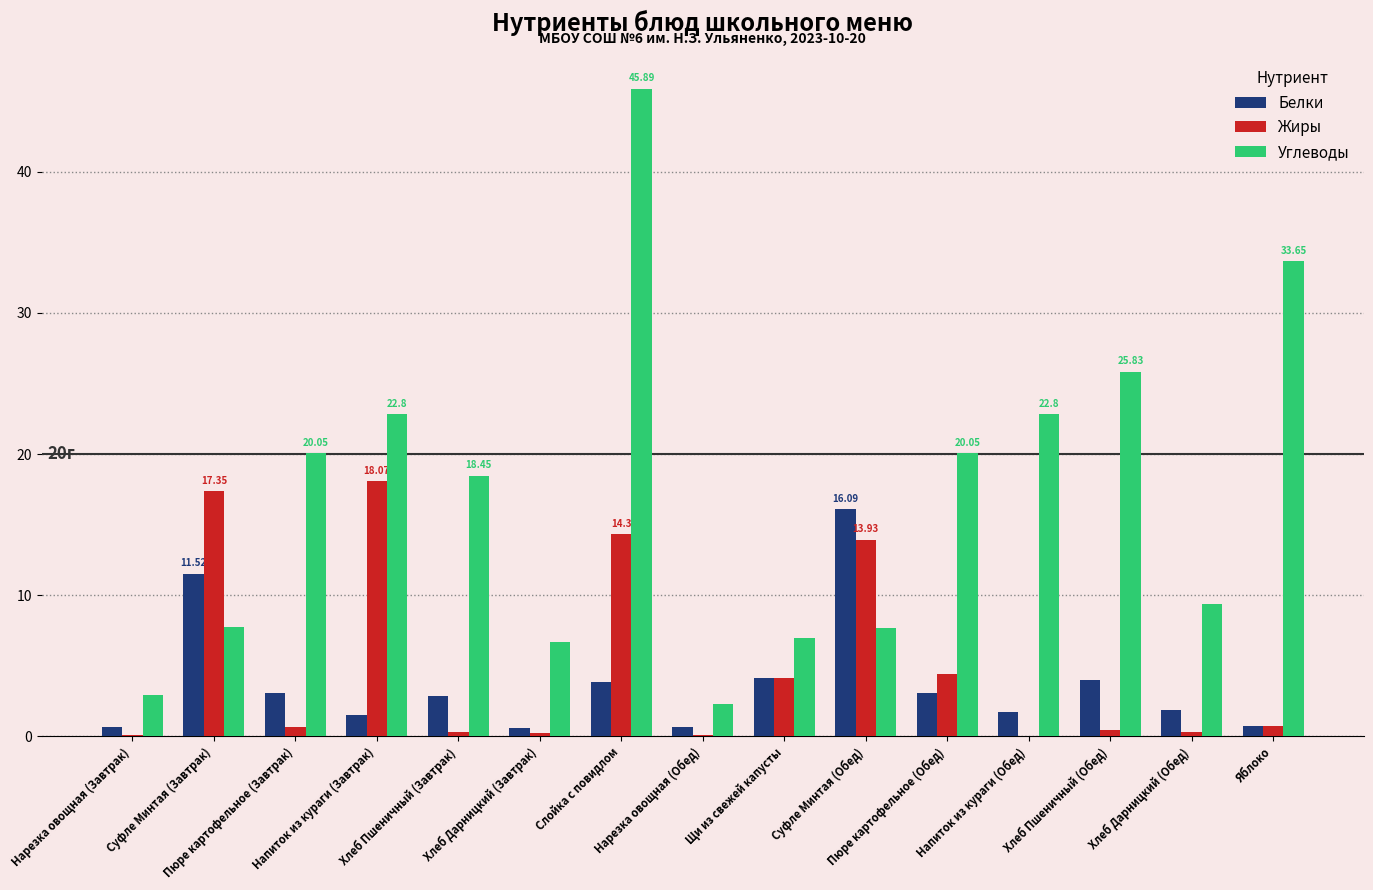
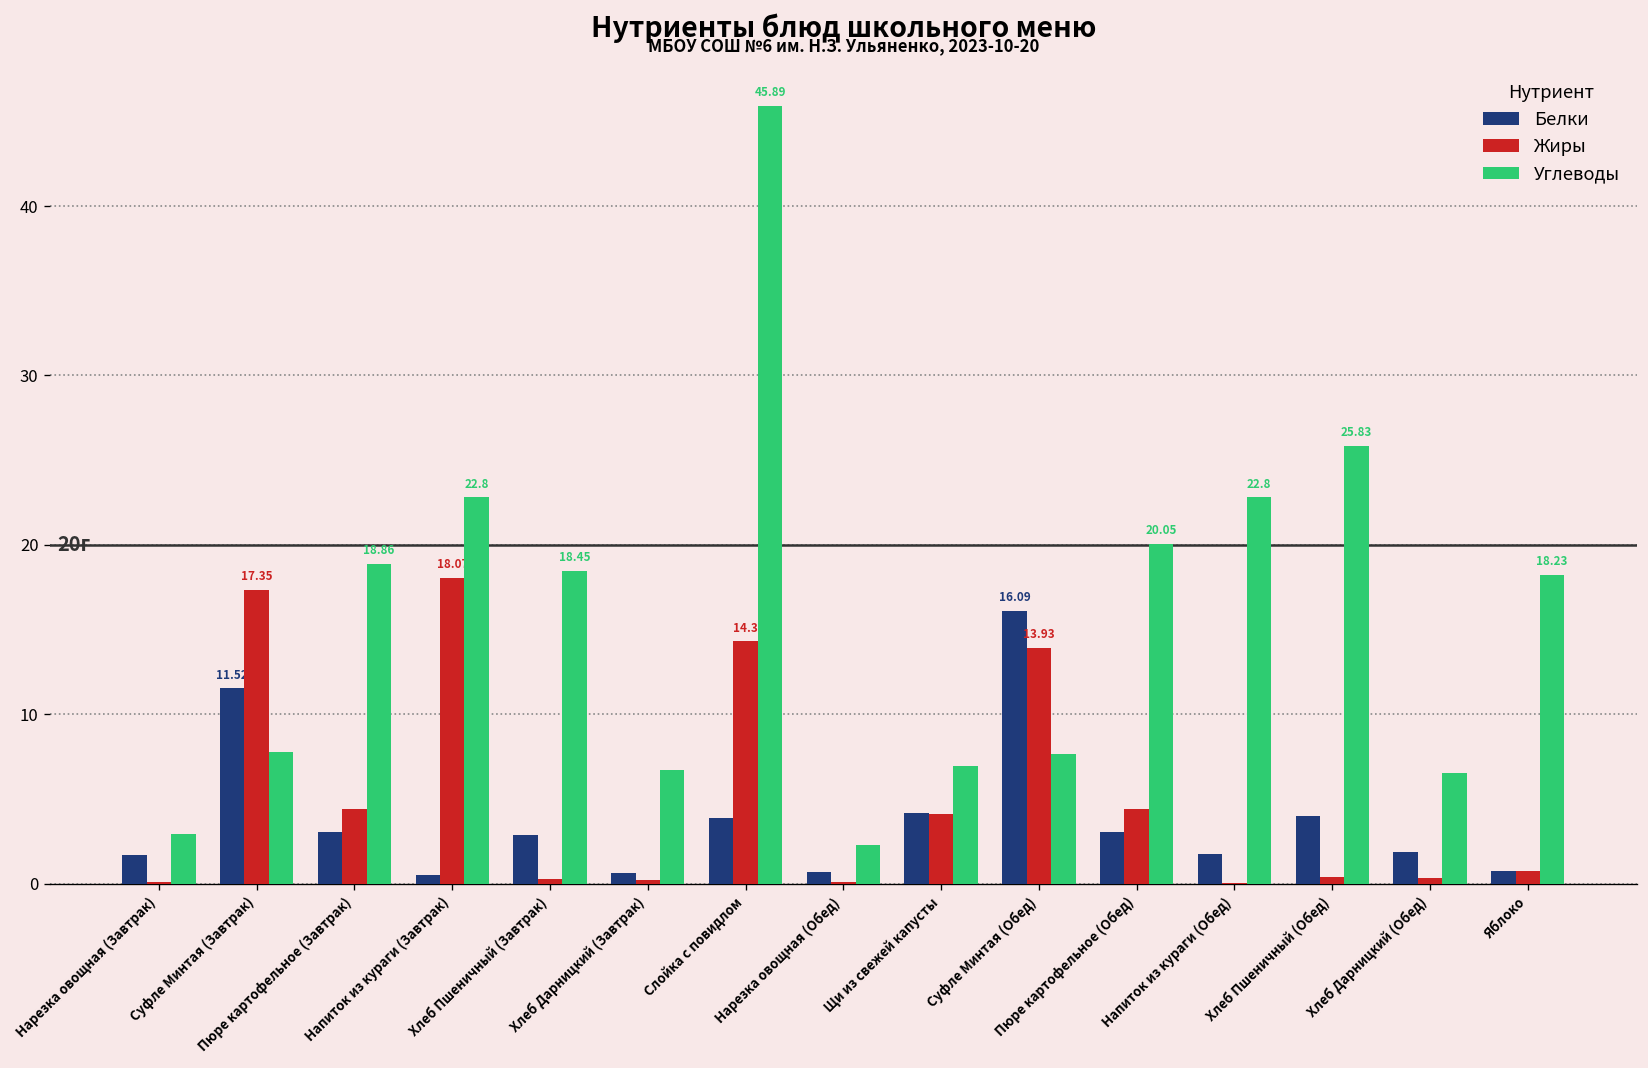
Белки, Нарезка овощная (Завтрак): 0.7 -> 1.7
Жиры, Пюре картофельное (Завтрак): 0.6 -> 4.4
Углеводы, Пюре картофельное (Завтрак): 20.05 -> 18.86
Белки, Напиток из кураги (Завтрак): 1.5 -> 0.5
Углеводы, Хлеб Дарницкий (Обед): 9.4 -> 6.5
Углеводы, Яблоко: 33.65 -> 18.23
